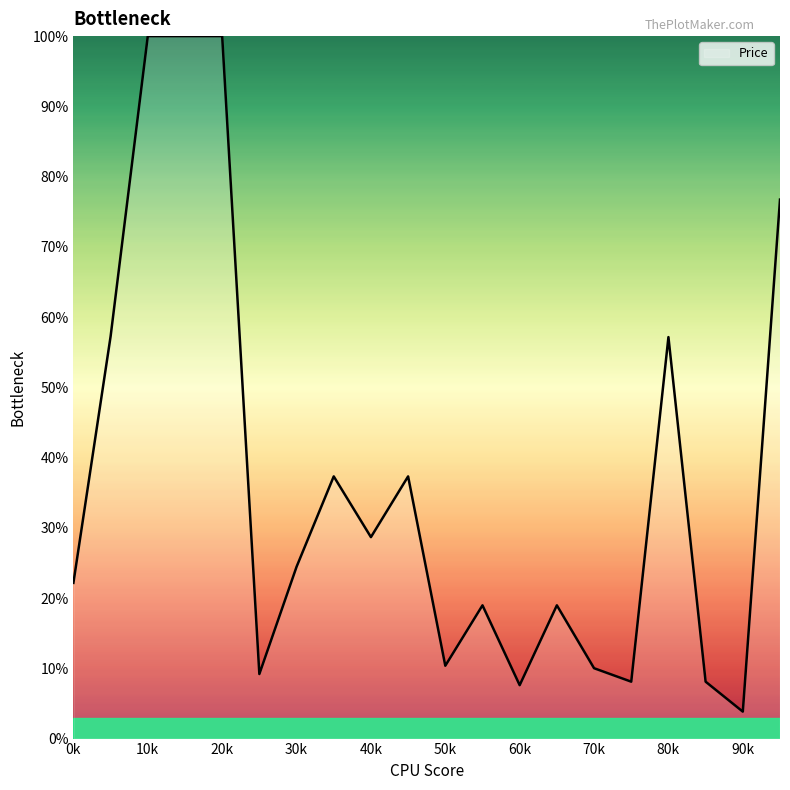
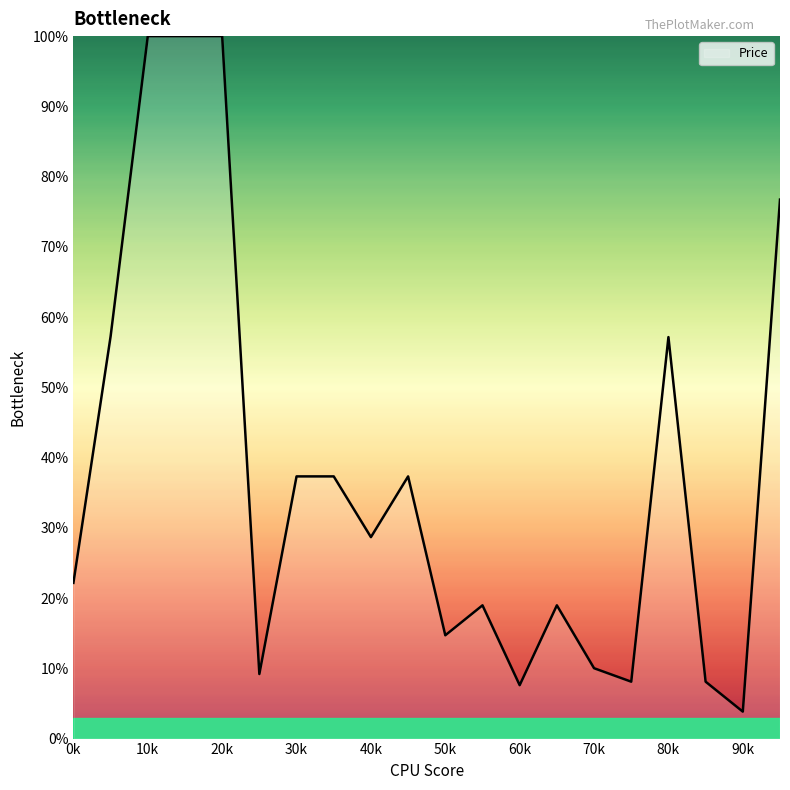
30k: 24% -> 37%
50k: 10% -> 15%
